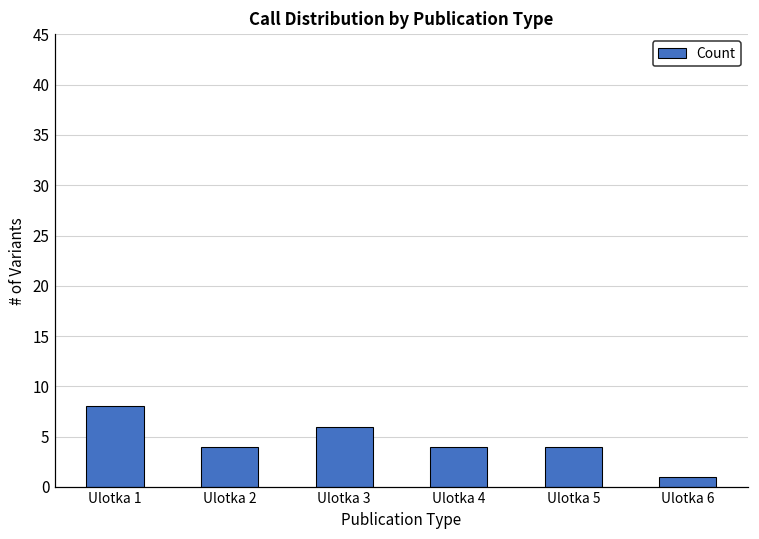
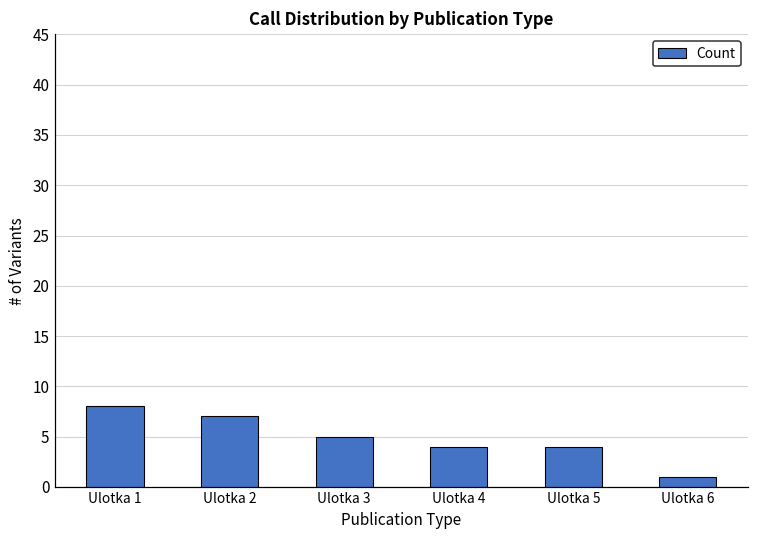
Ulotka 2: 4 -> 7
Ulotka 3: 6 -> 5
